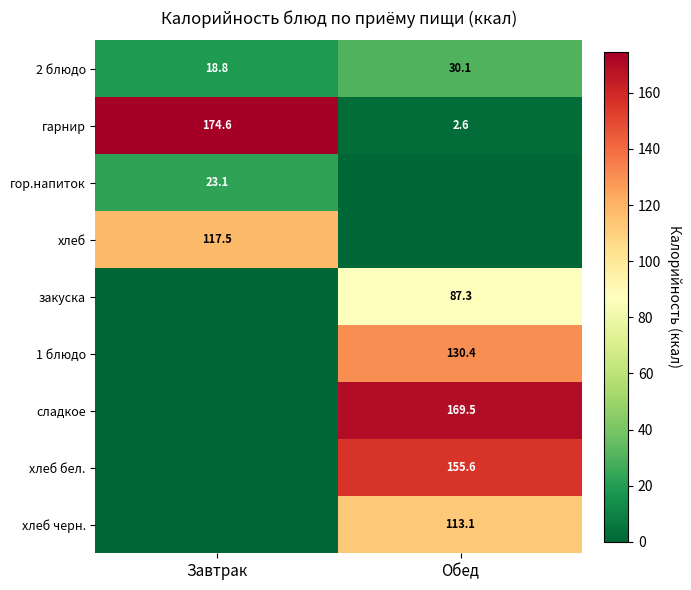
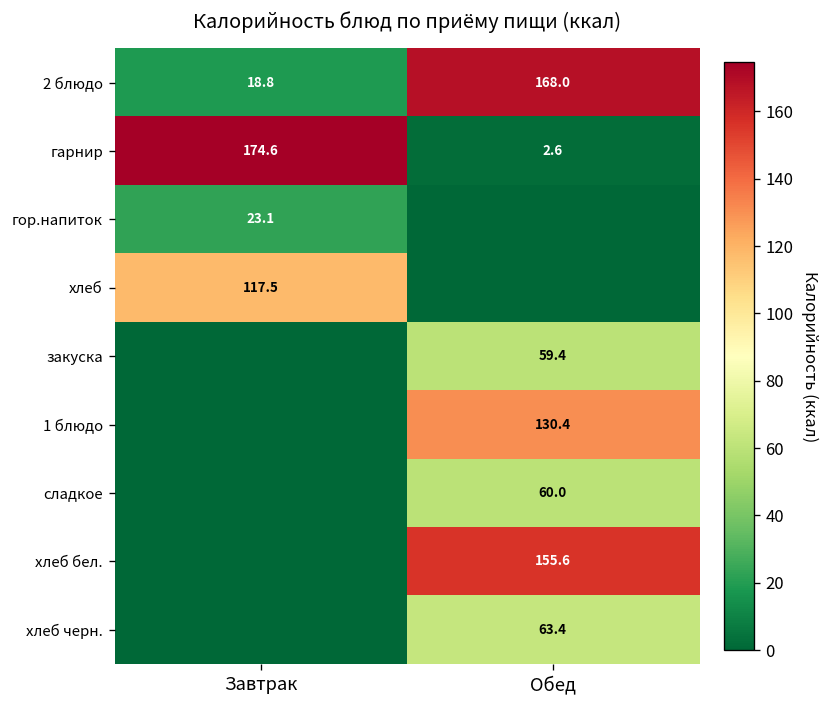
2 блюдо, Обед: 30.1 -> 168.0
закуска, Обед: 87.3 -> 59.4
сладкое, Обед: 169.5 -> 60.0
хлеб черн., Обед: 113.1 -> 63.4
